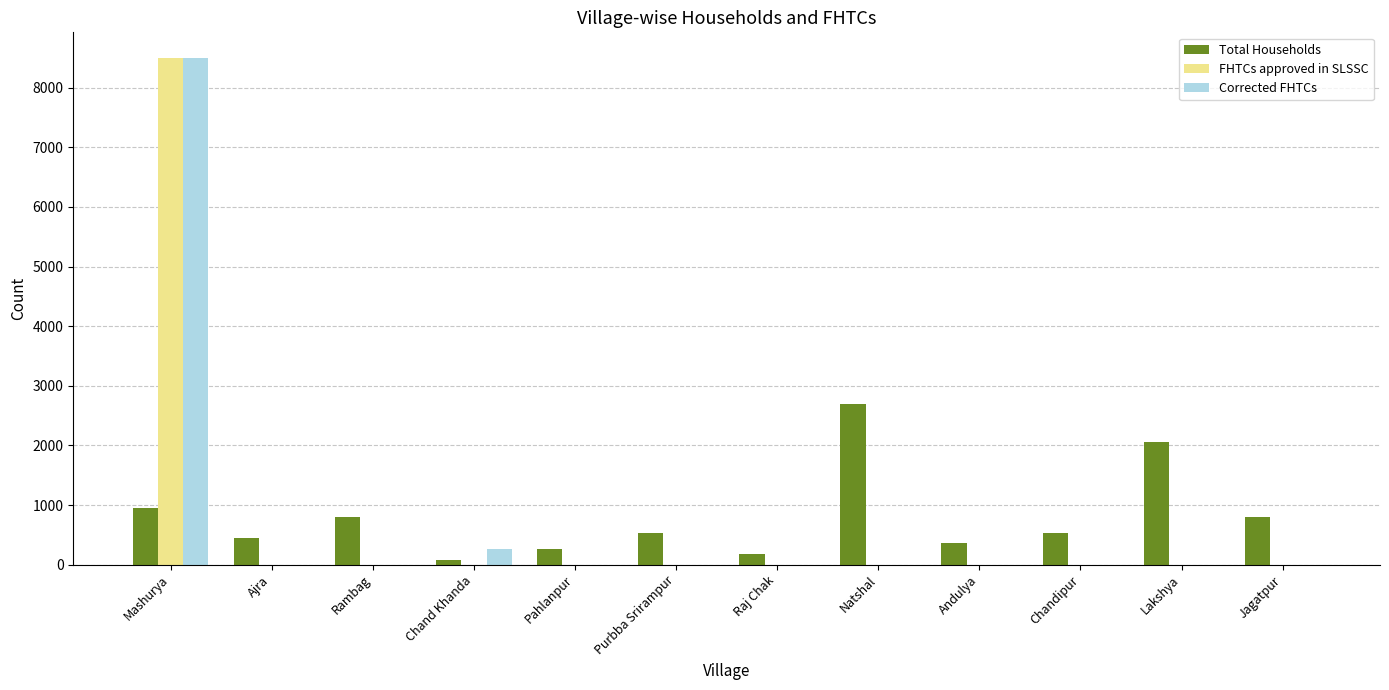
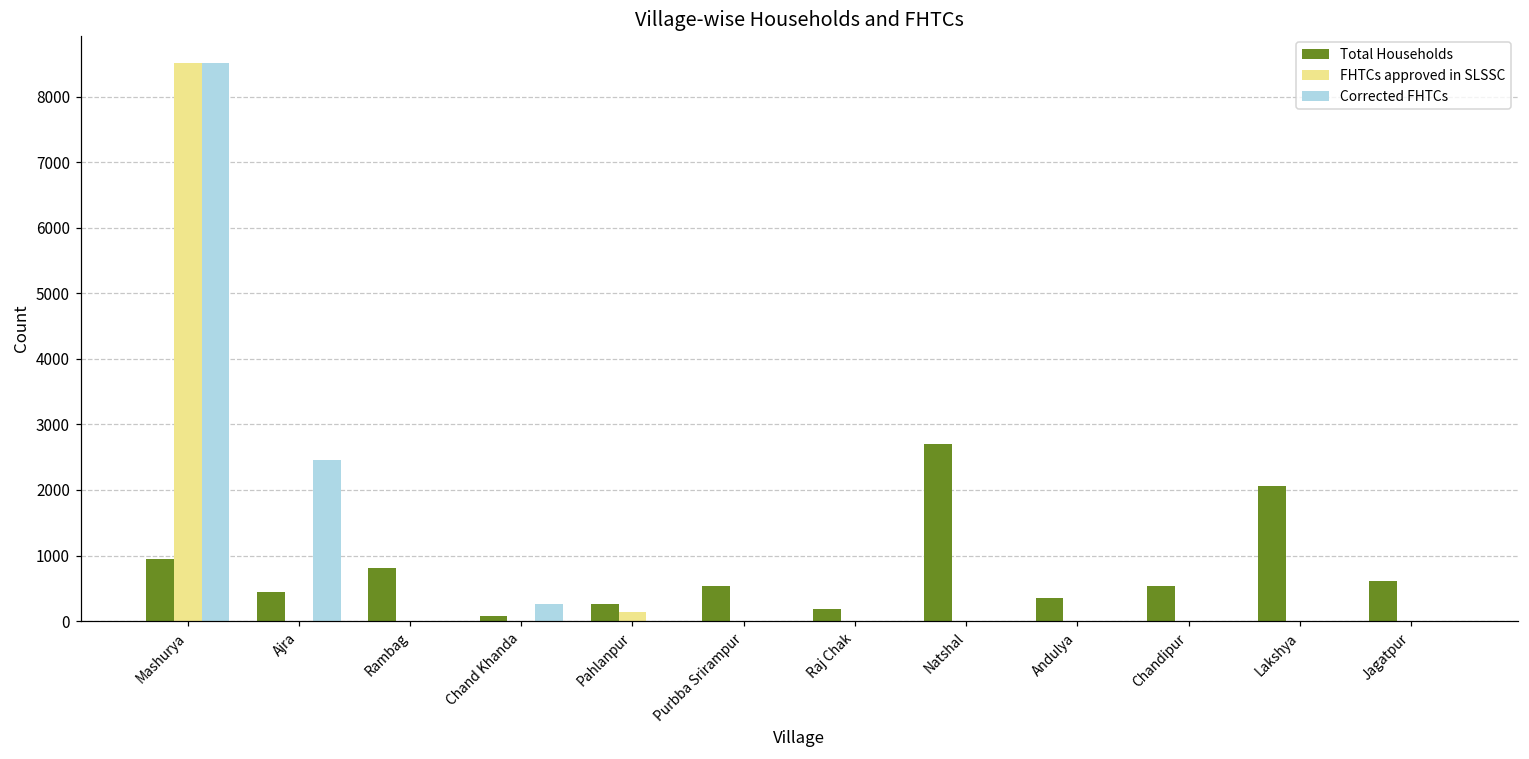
Corrected FHTCs, Ajra: 0 -> 2500
FHTCs approved in SLSSC, Pahlanpur: 0 -> 100
Total Households, Jagatpur: 800 -> 600
